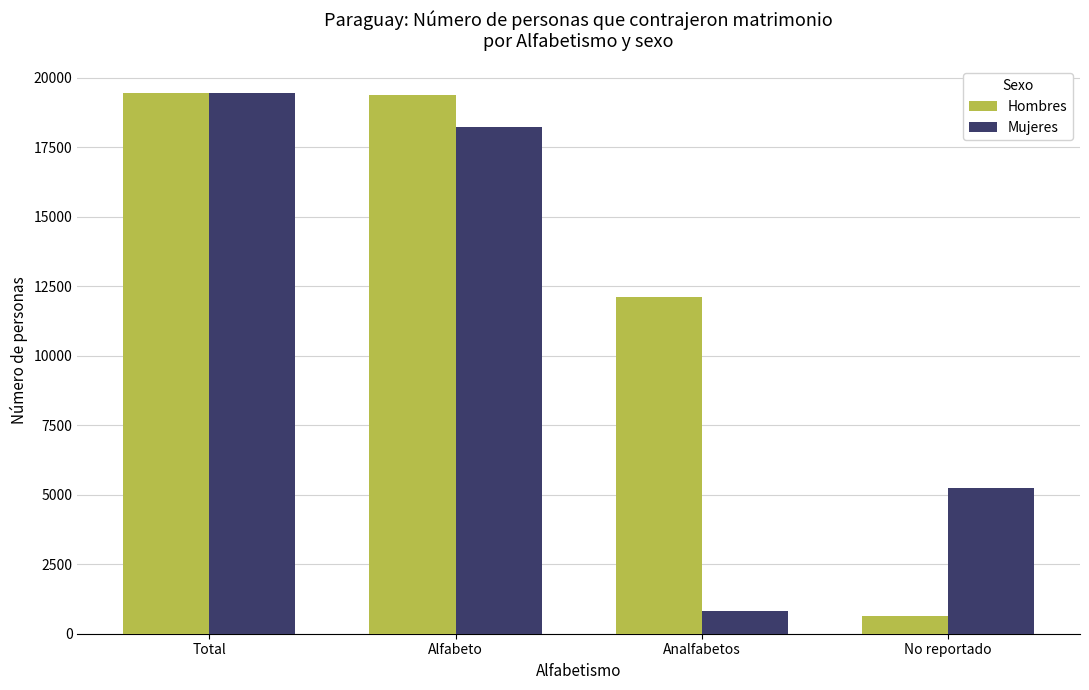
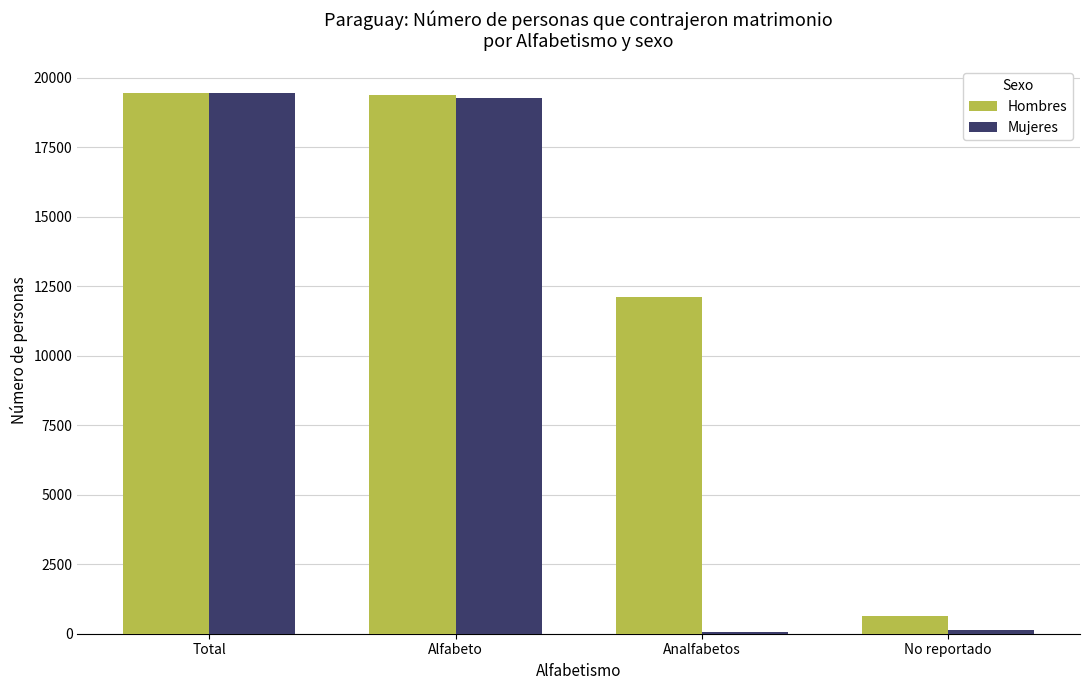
Mujeres, Alfabeto: 18200 -> 19300
Mujeres, Analfabetos: 800 -> 100
Mujeres, No reportado: 5200 -> 100
